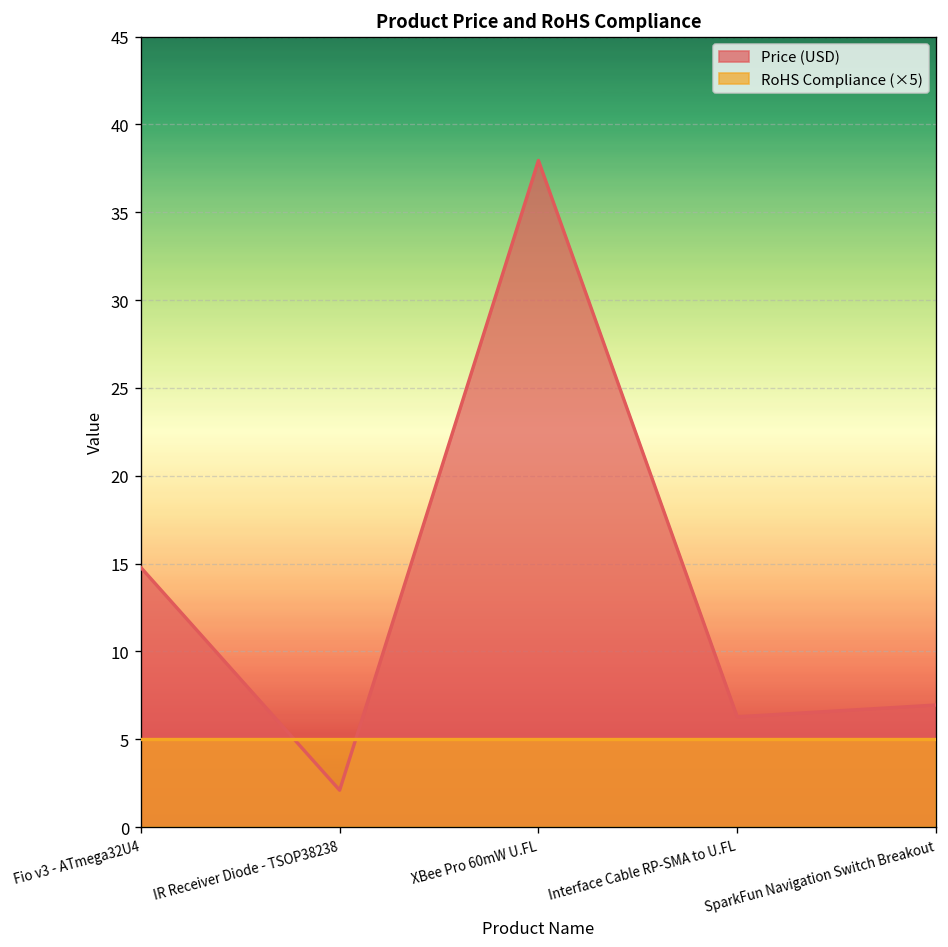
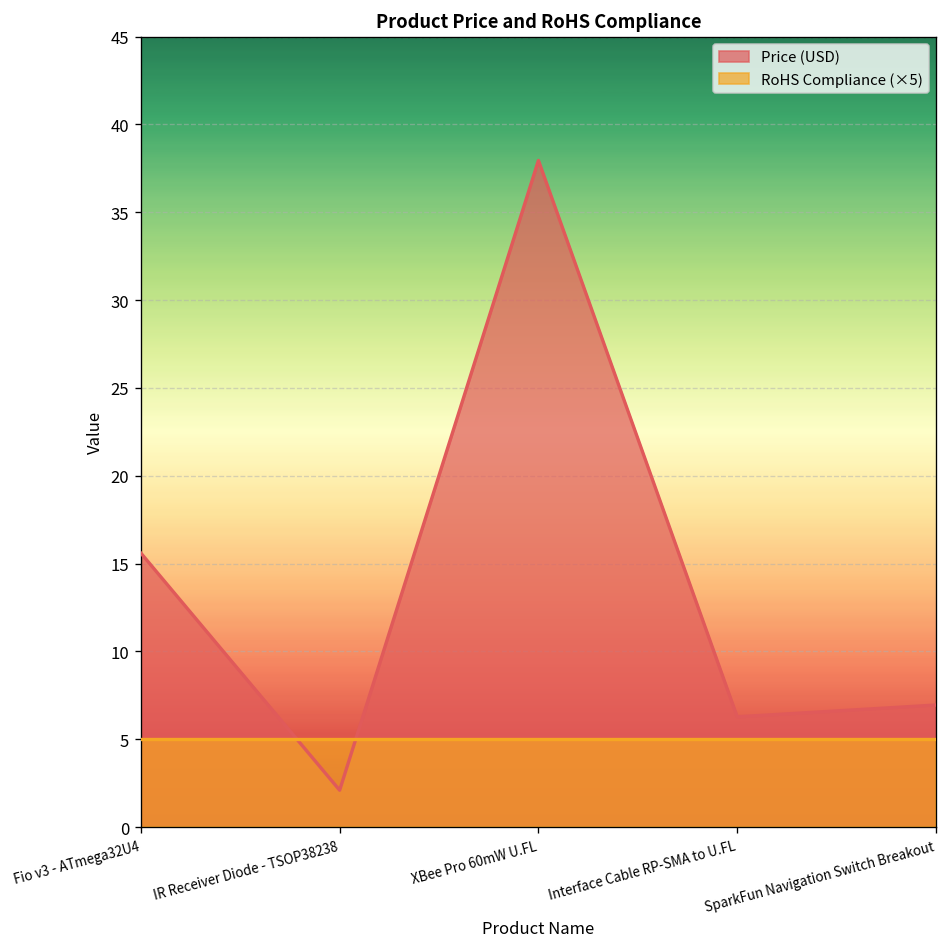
Price (USD), Fio v3 - ATmega32U4: 14.8 -> 15.6
